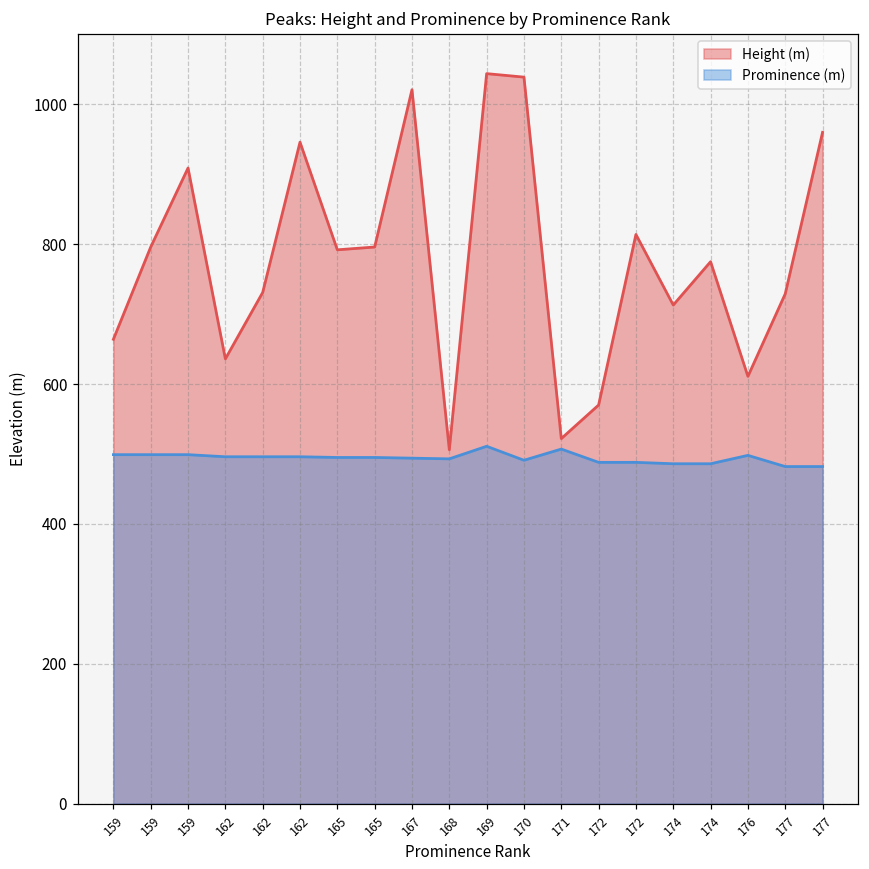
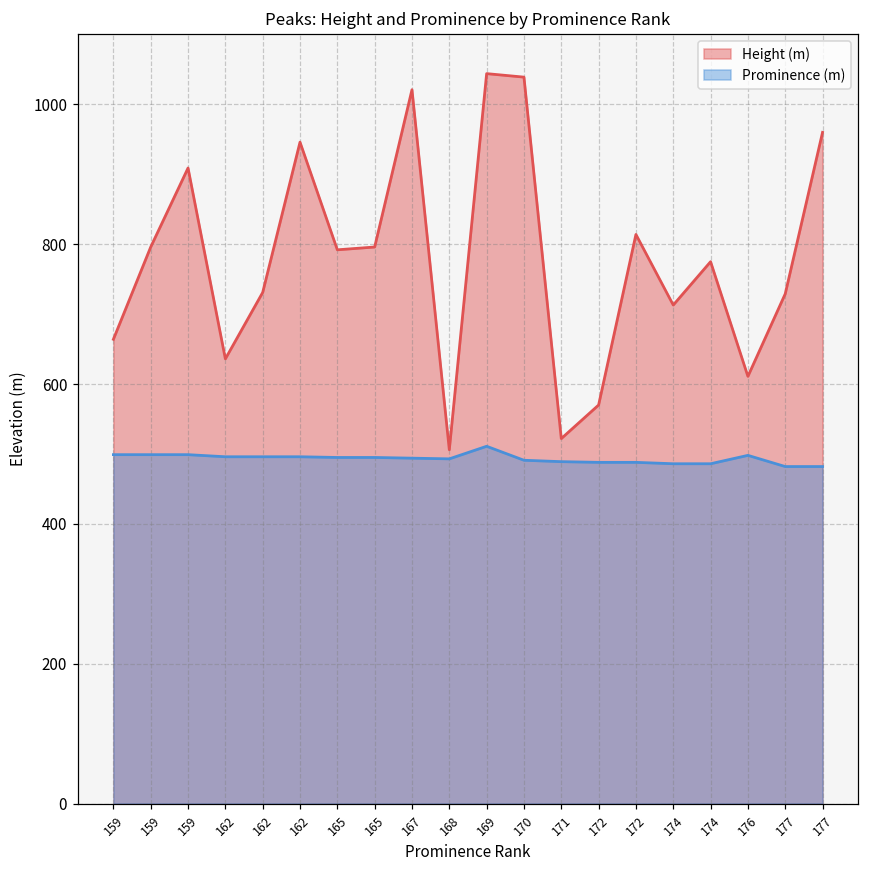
Prominence (m), 171: 510 -> 490
